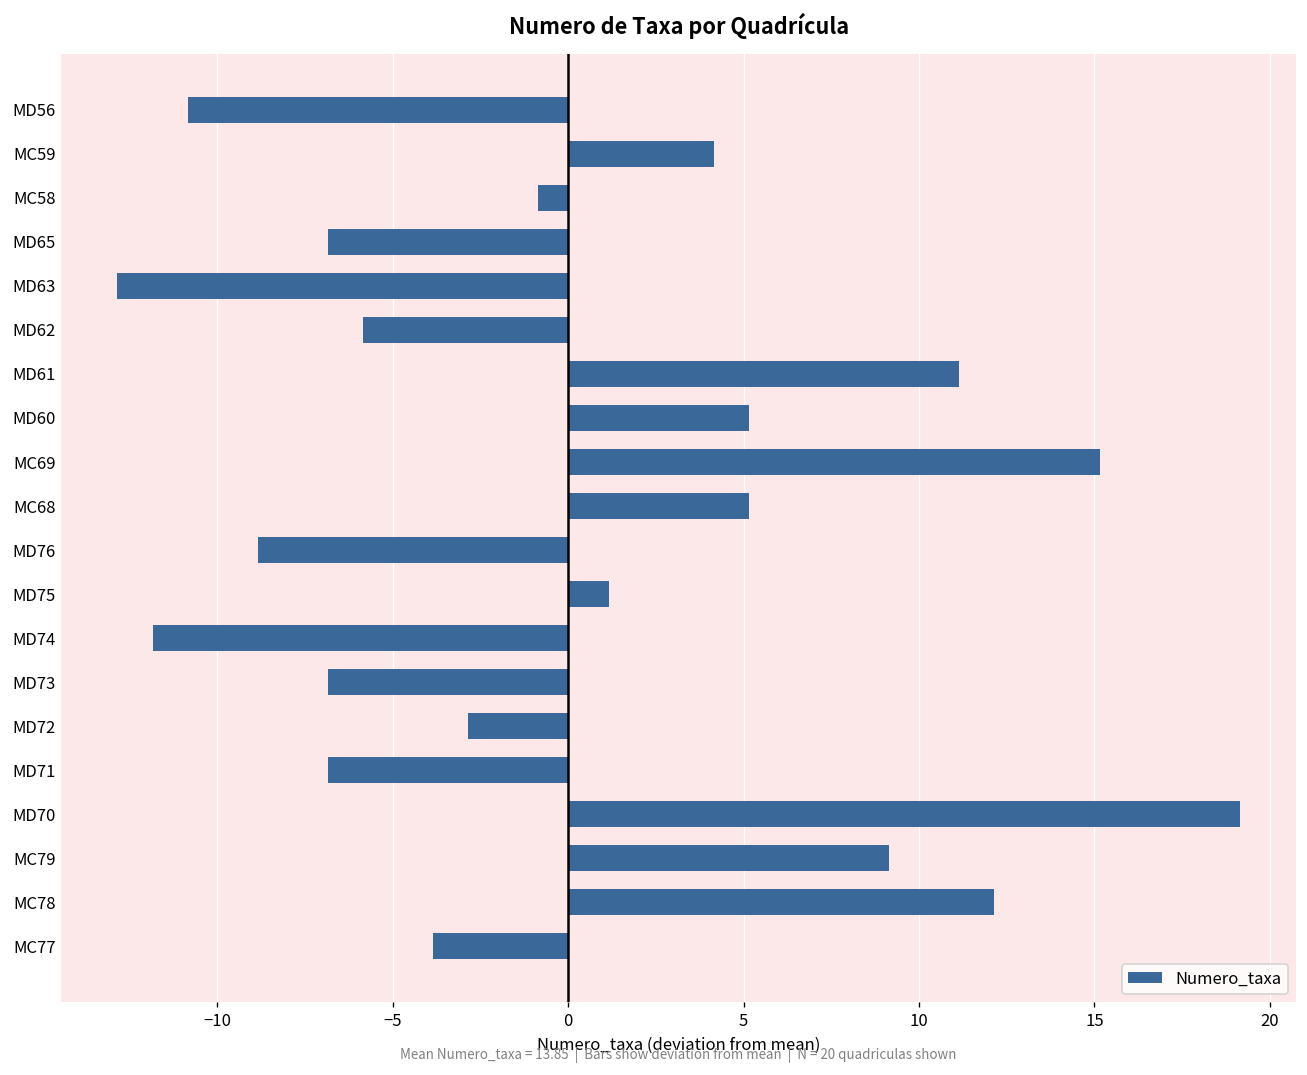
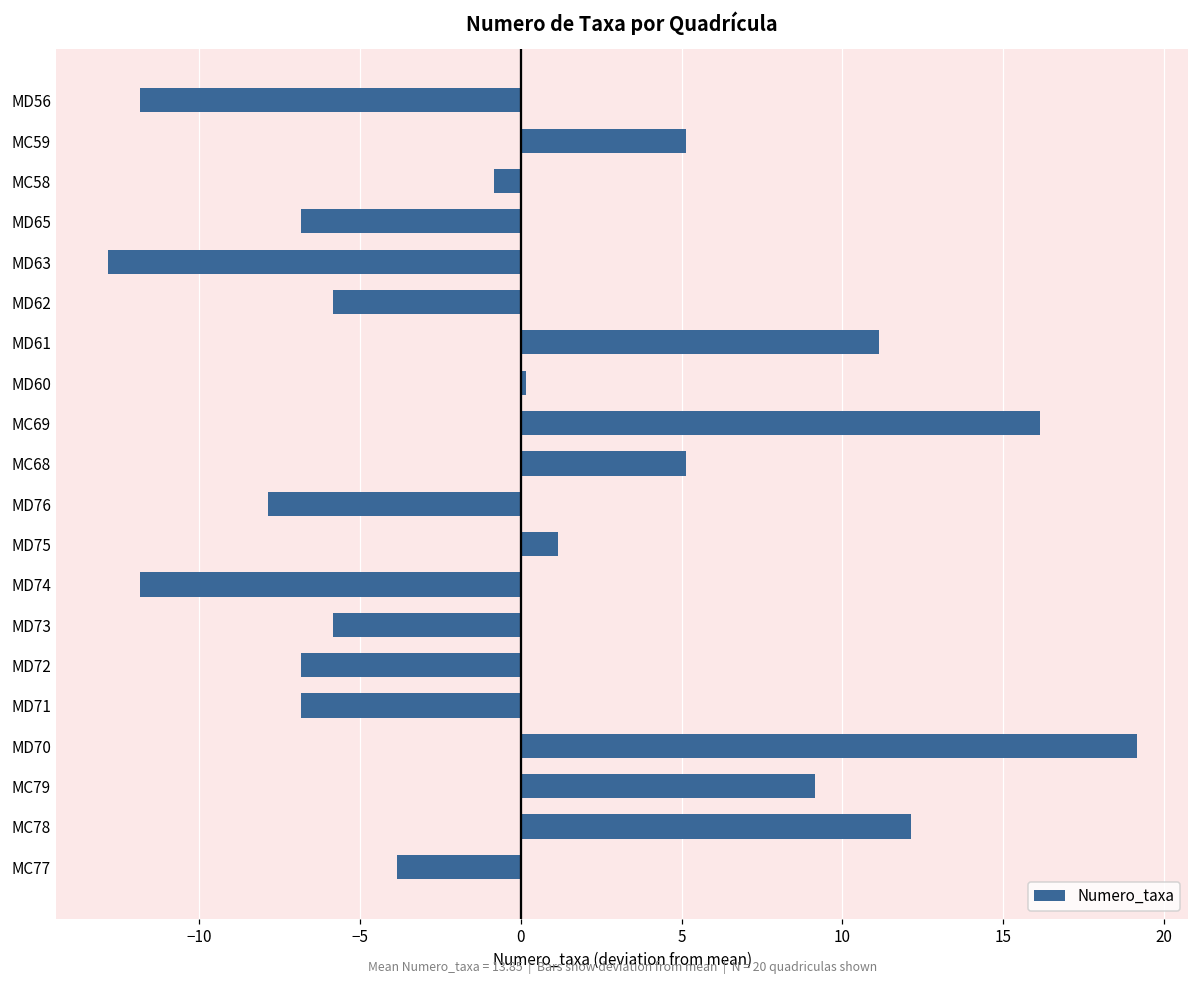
MD56: -10.9 -> -11.9
MC59: 4.2 -> 5.2
MD60: 5.2 -> 0.2
MC69: 15.2 -> 16.2
MD76: -8.9 -> -7.9
MD73: -6.9 -> -5.9
MD72: -2.8 -> -6.9
